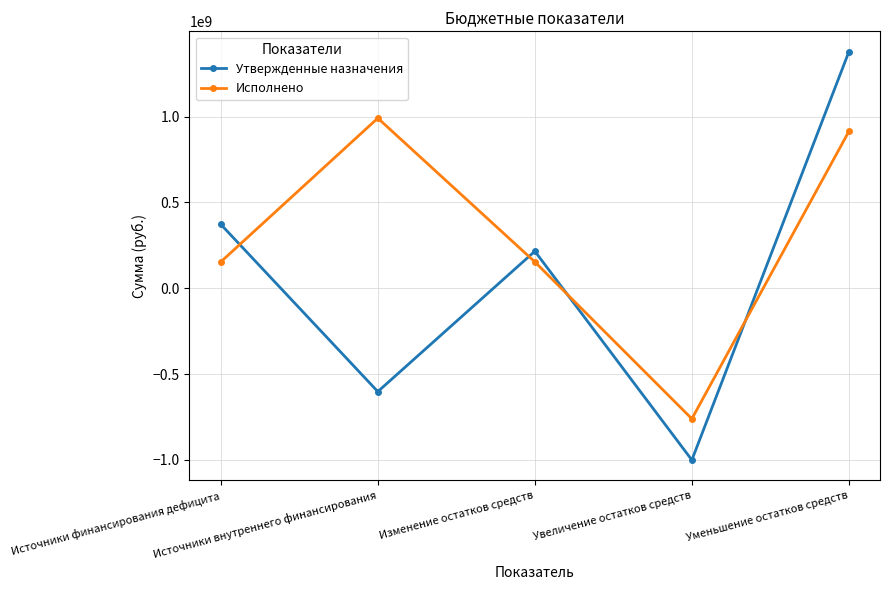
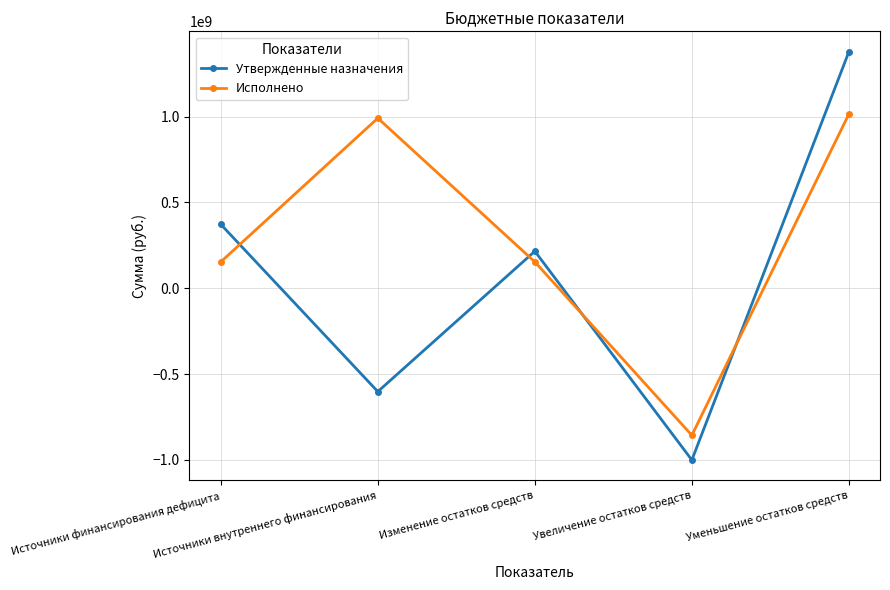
Исполнено, Увеличение остатков средств: -760000000 -> -860000000
Исполнено, Уменьшение остатков средств: 910000000 -> 1010000000
